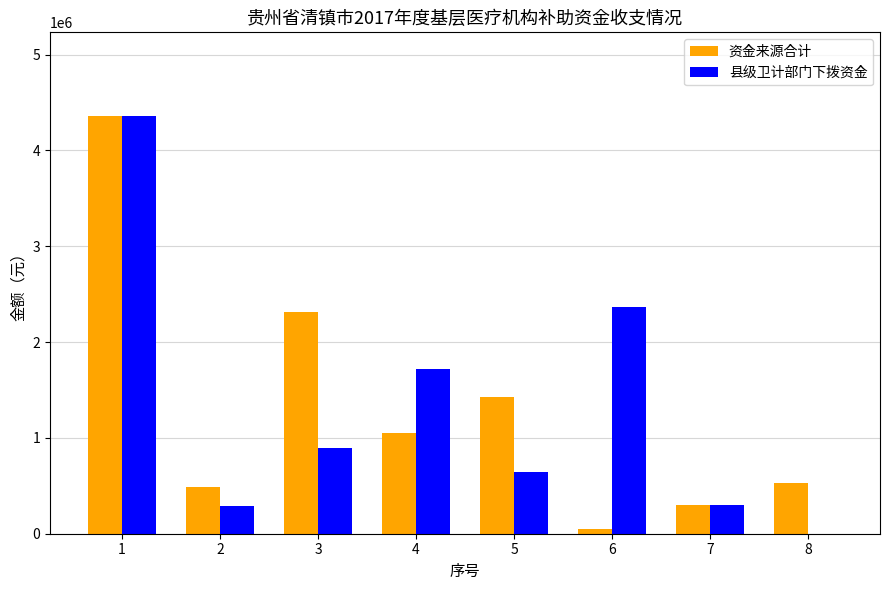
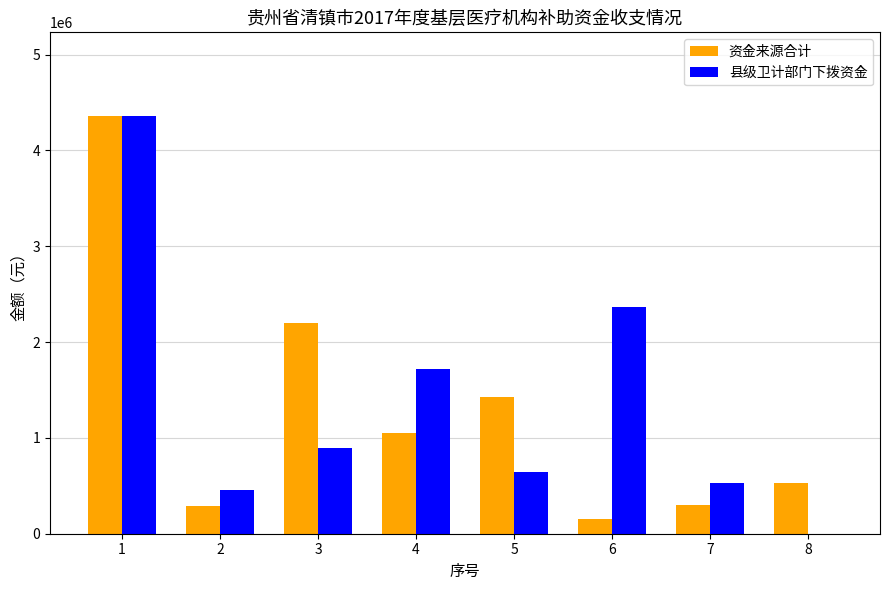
资金来源合计, 2: 500000 -> 300000
县级卫计部门下拨资金, 2: 300000 -> 500000
资金来源合计, 3: 2300000 -> 2200000
资金来源合计, 6: 0 -> 200000
县级卫计部门下拨资金, 7: 300000 -> 500000
